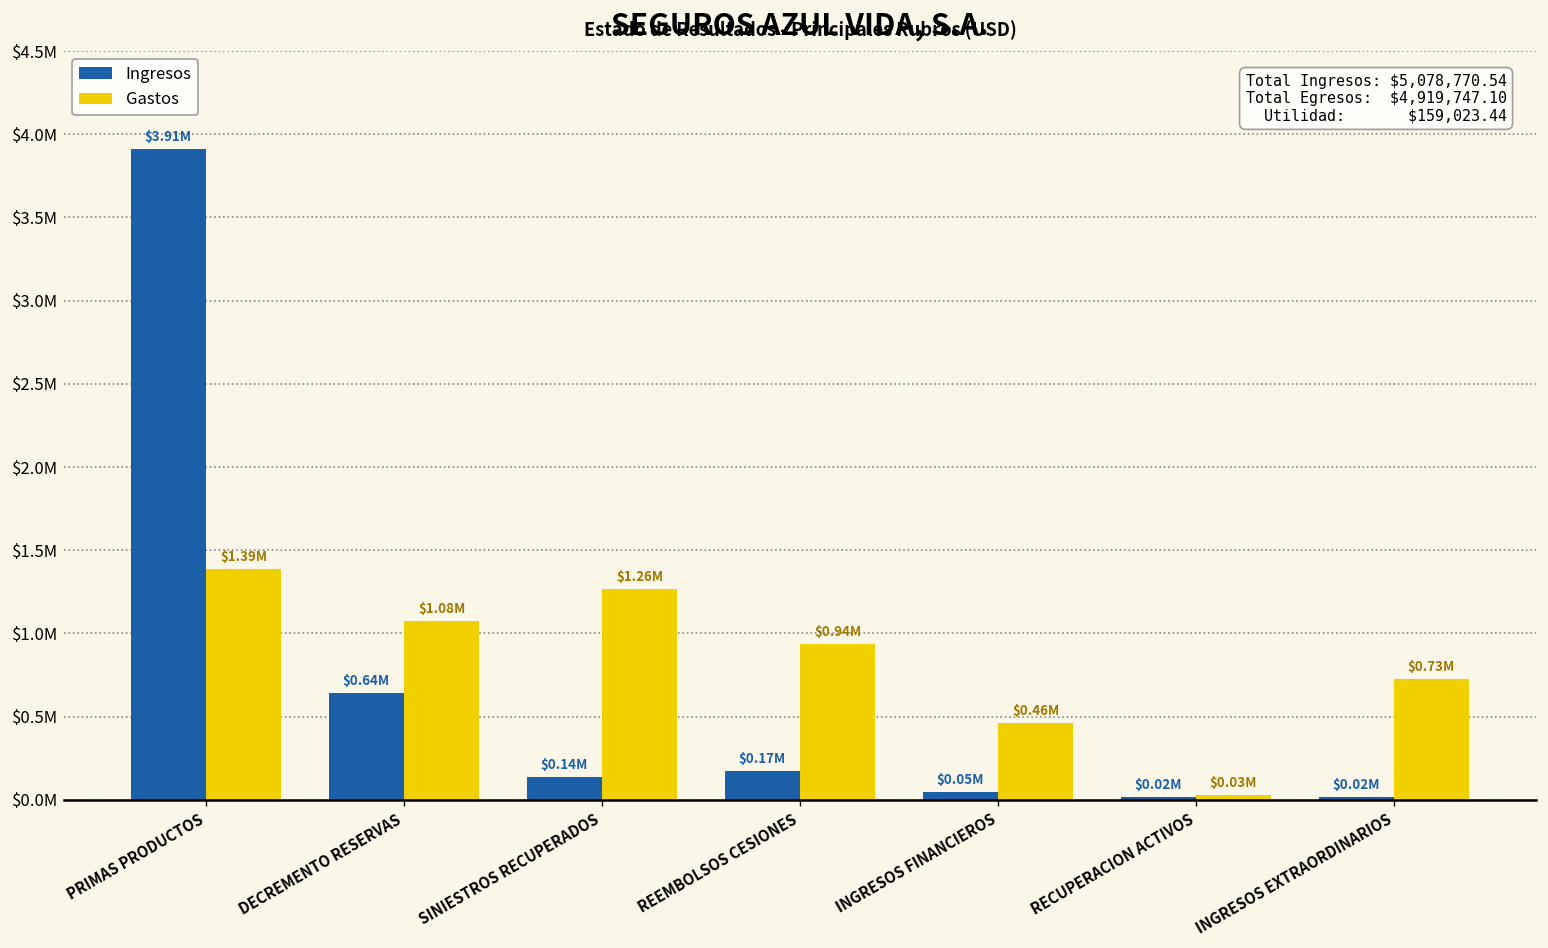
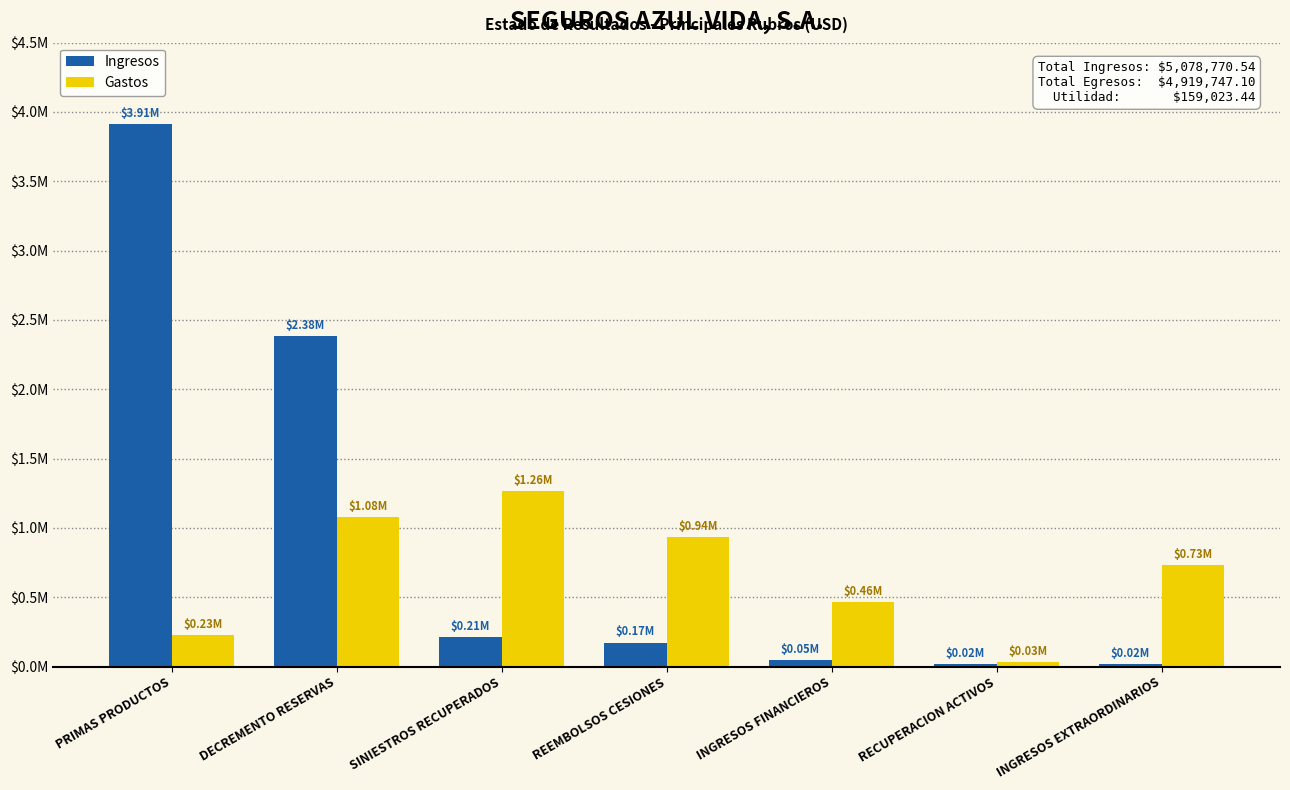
Gastos, PRIMAS PRODUCTOS: $1.39M -> $0.23M
Ingresos, DECREMENTO RESERVAS: $0.64M -> $2.38M
Ingresos, SINIESTROS RECUPERADOS: $0.14M -> $0.21M
